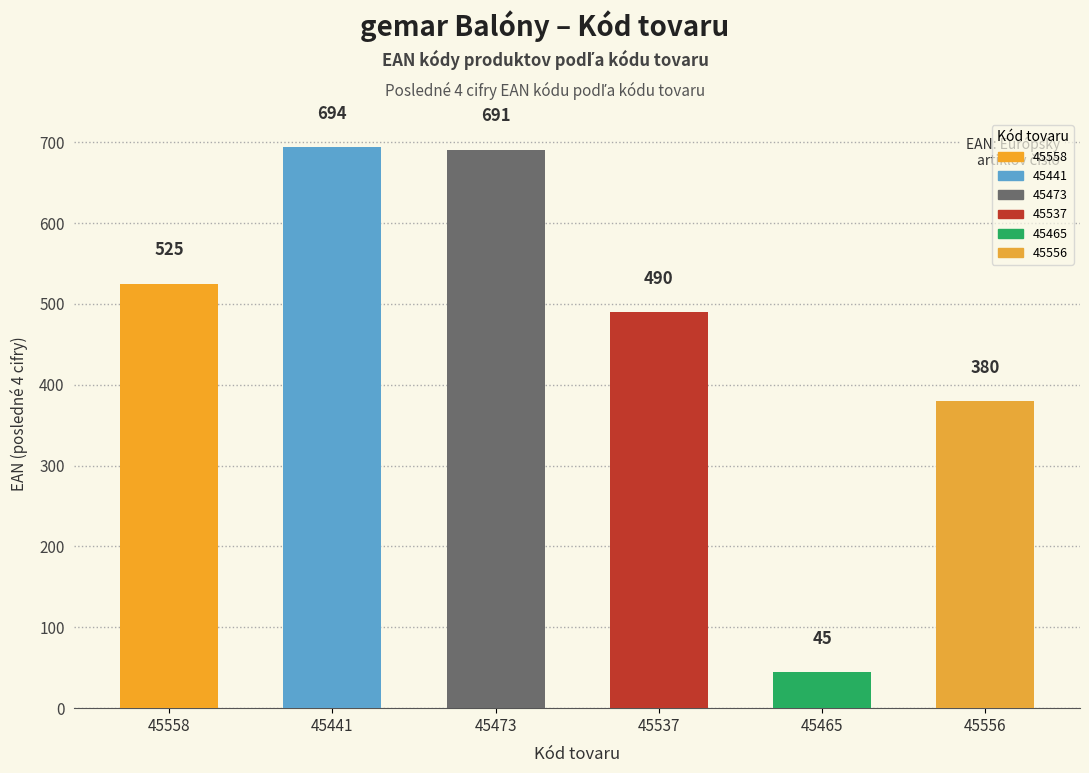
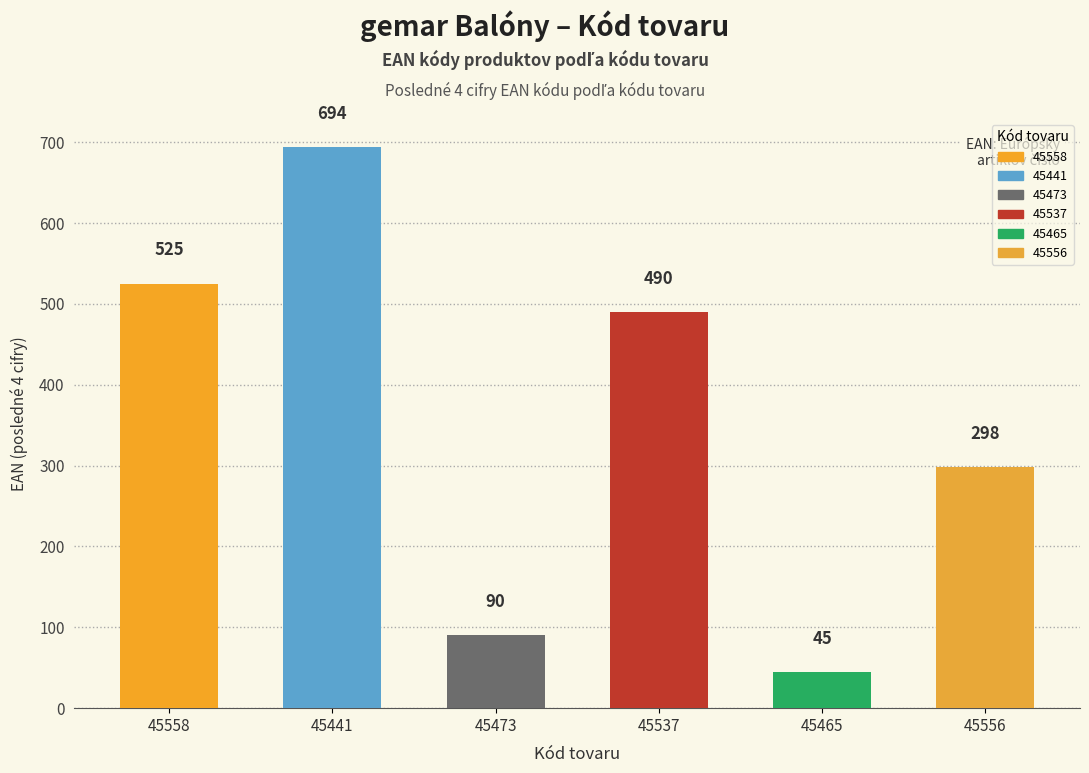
45473: 691 -> 90
45556: 380 -> 298
